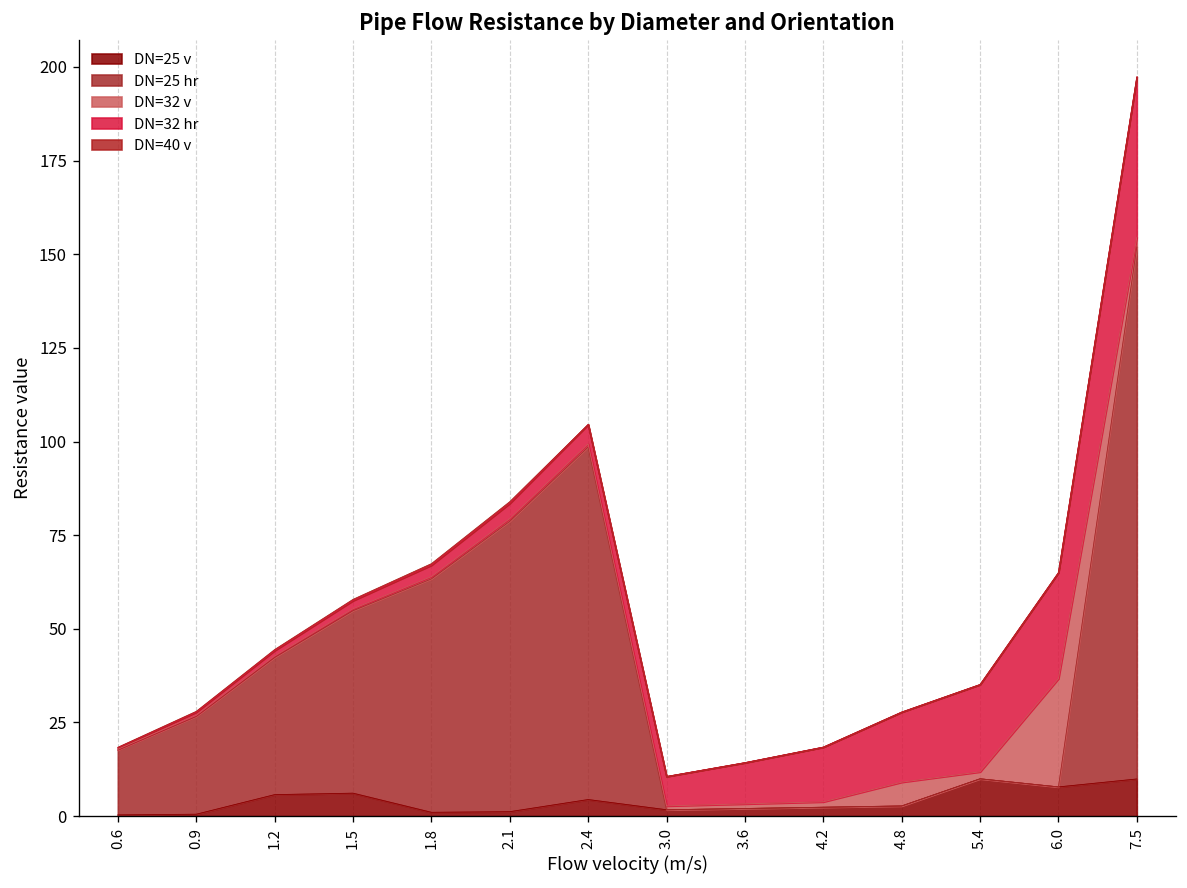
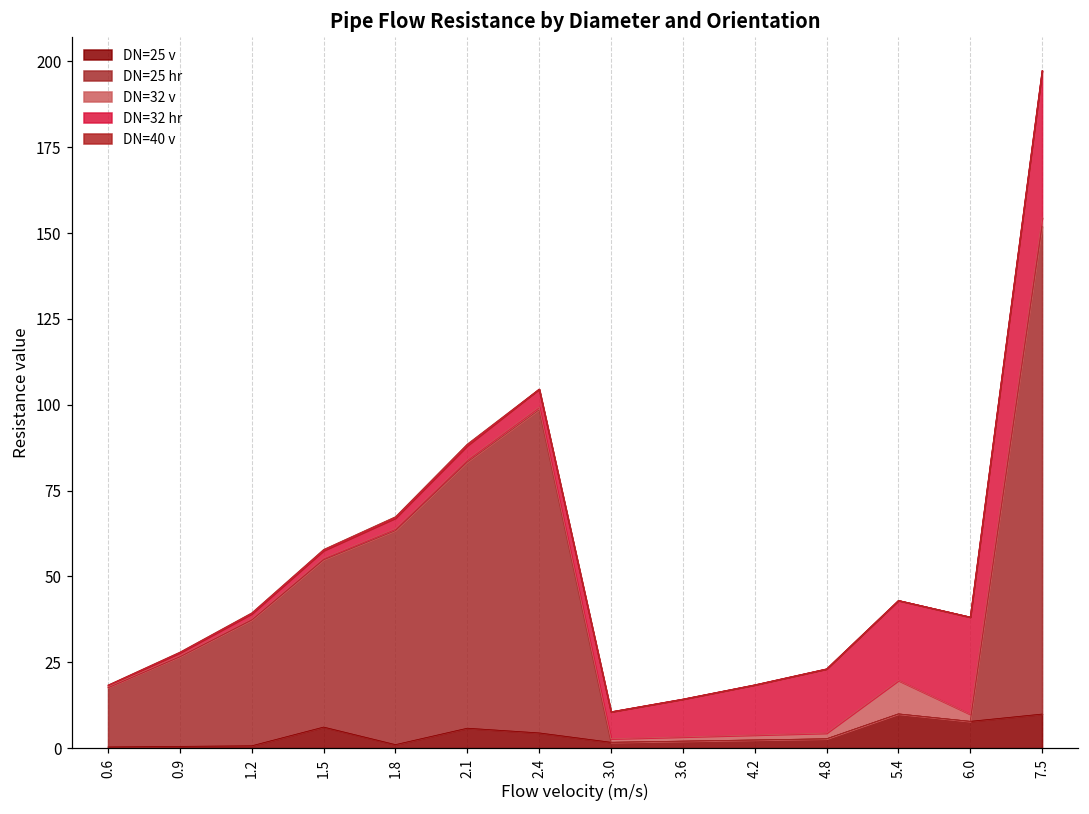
DN=25 v, 1.2: 6 -> 1
DN=25 v, 2.1: 1 -> 6
DN=32 v, 4.8: 6 -> 2
DN=32 v, 5.4: 2 -> 10
DN=32 v, 6.0: 29 -> 2
